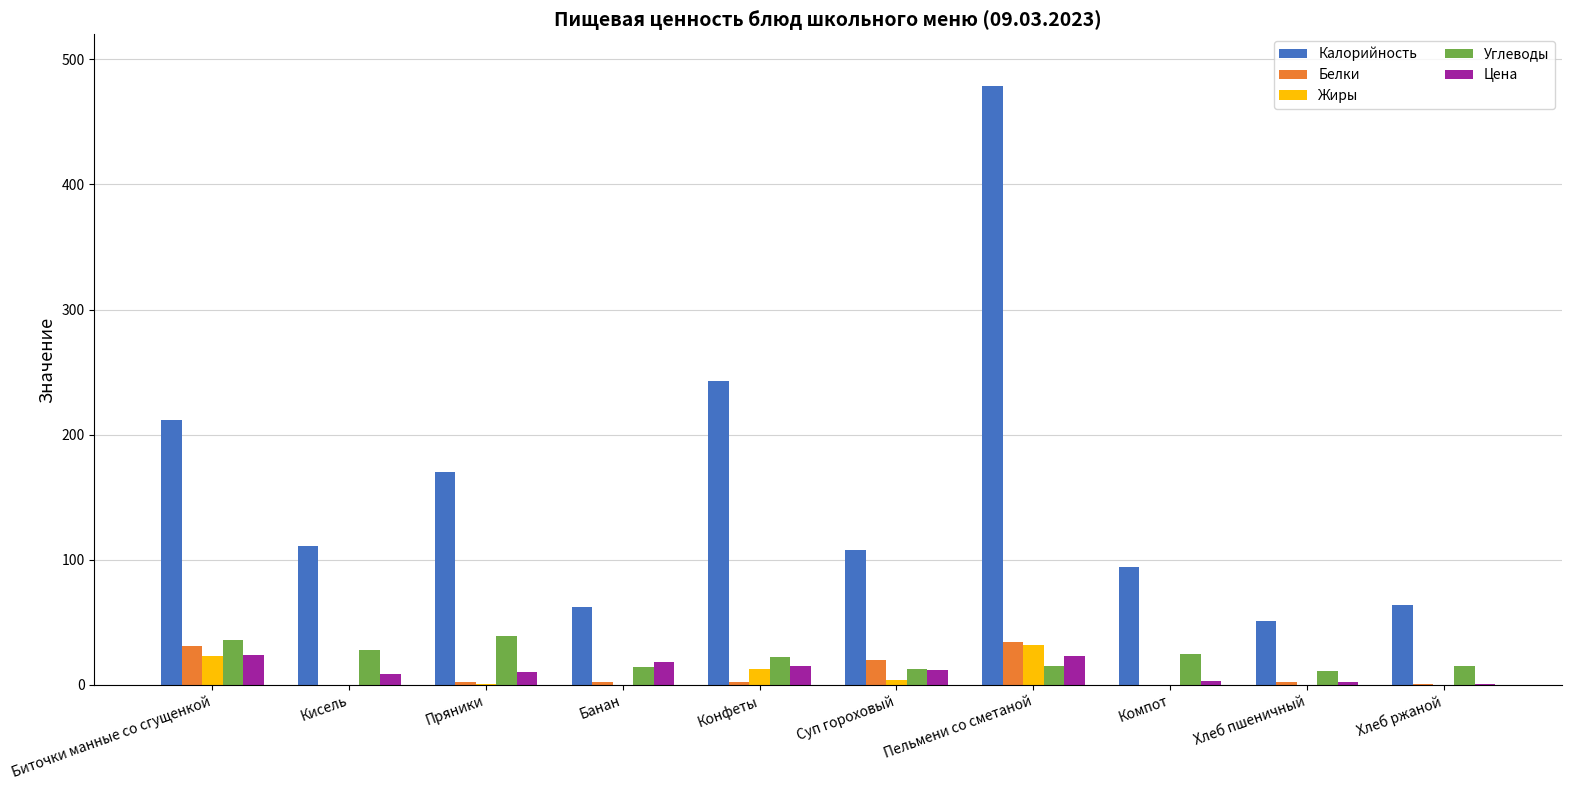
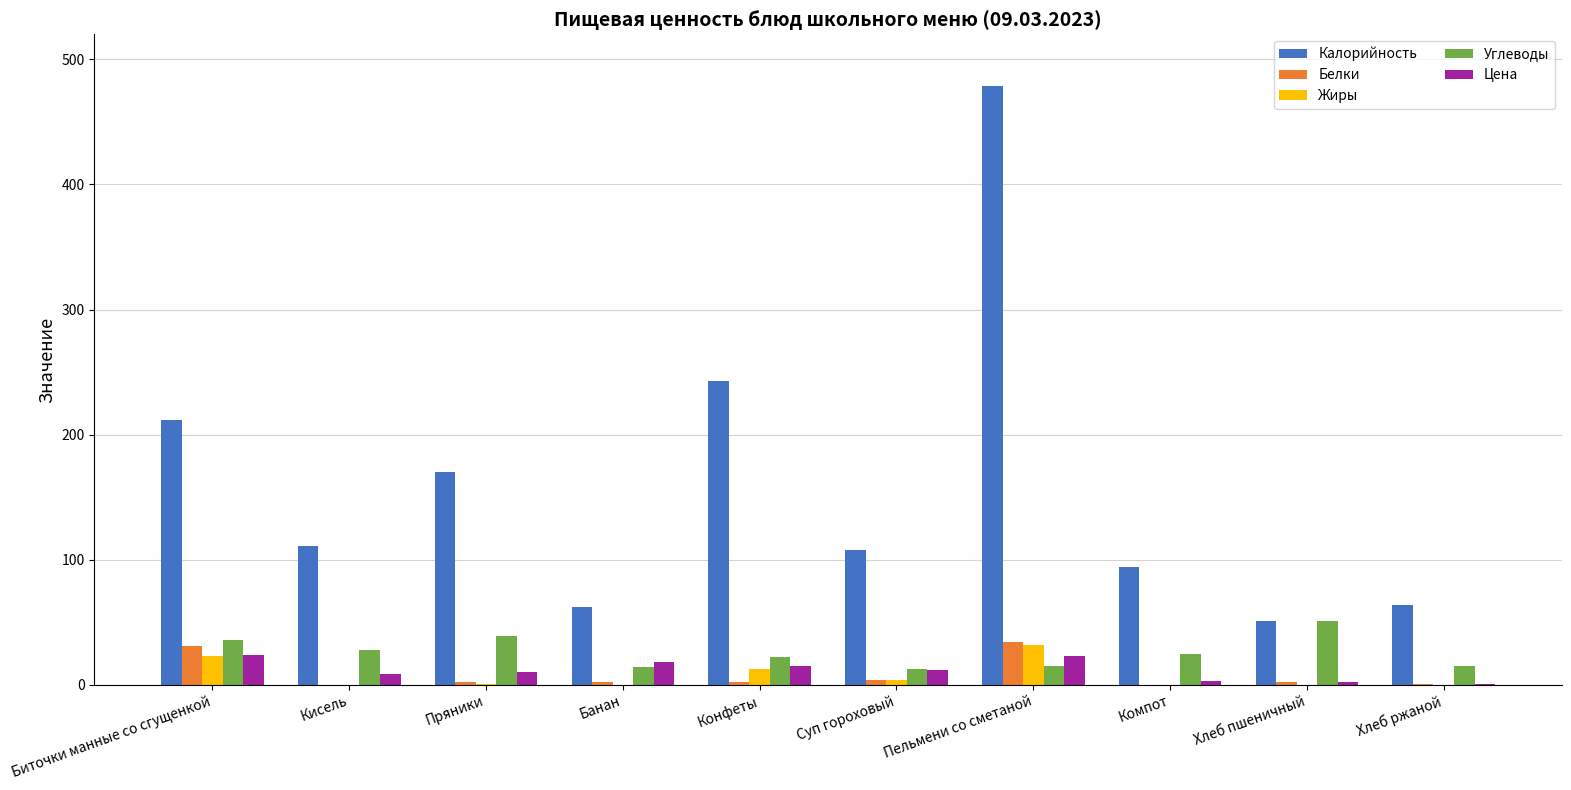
Белки, Суп гороховый: 20 -> 4
Углеводы, Хлеб пшеничный: 11 -> 51
